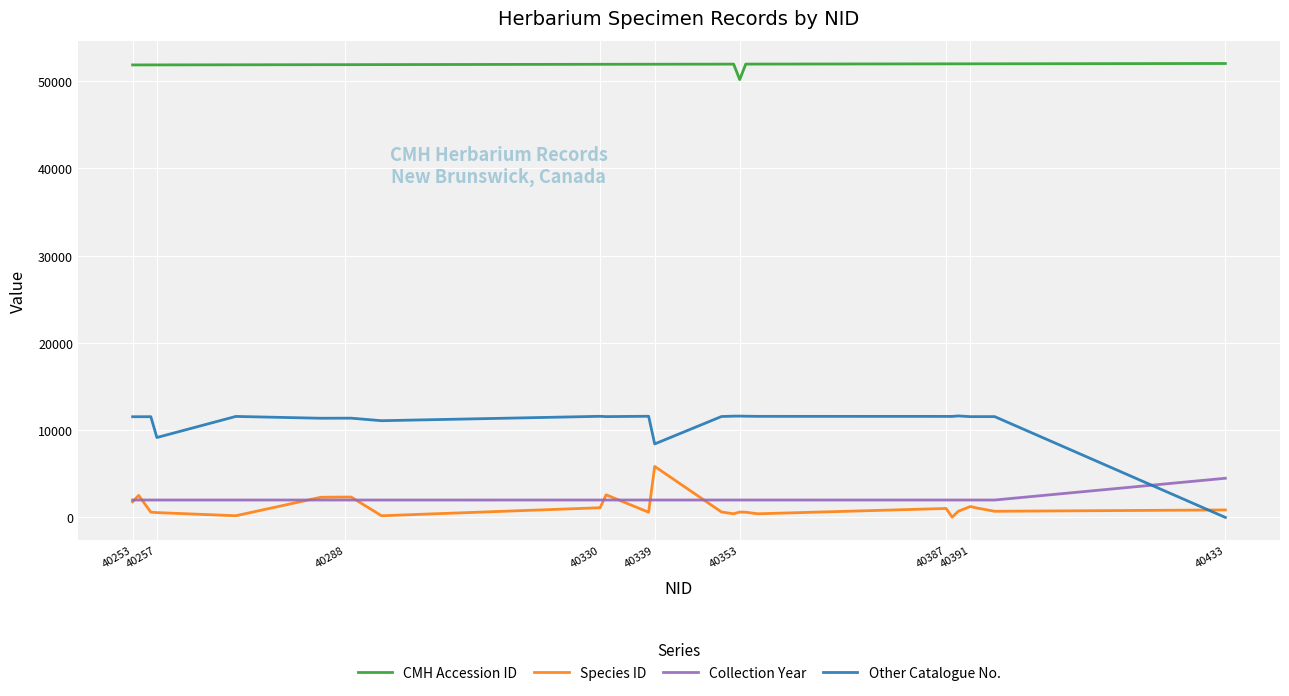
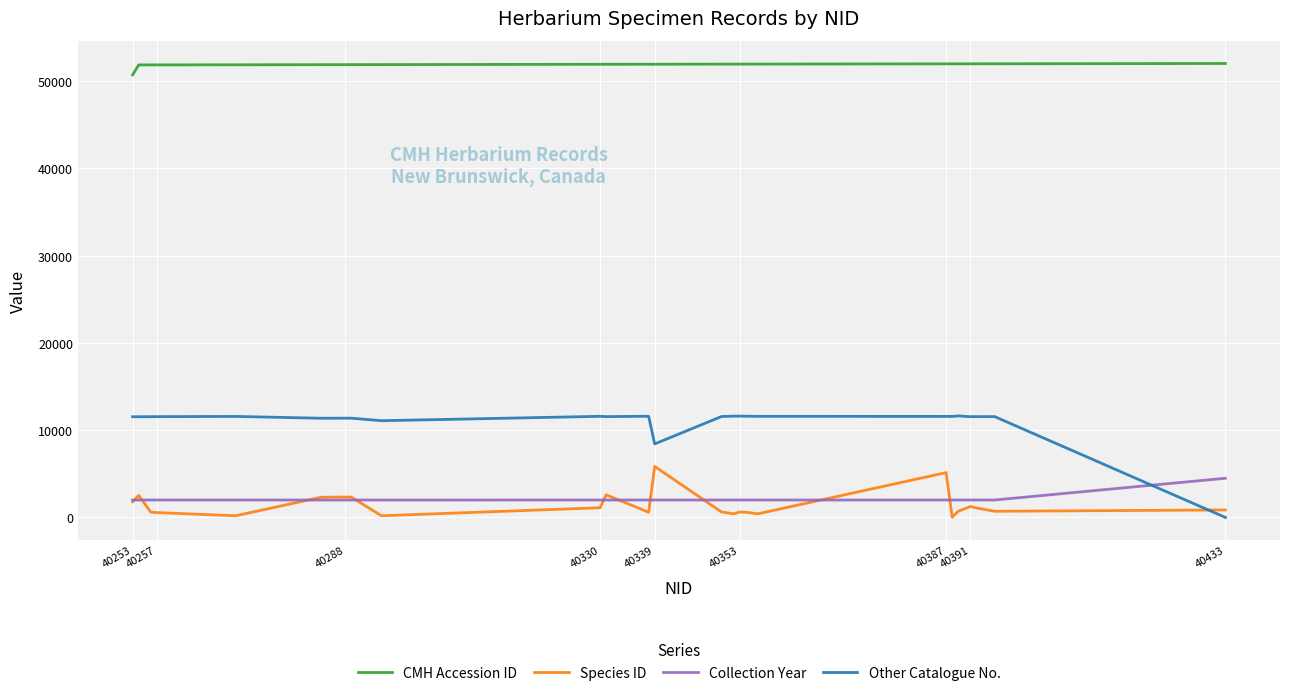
CMH Accession ID, 40253: 52000 -> 51000
Other Catalogue No., 40257: 9000 -> 12000
CMH Accession ID, 40353: 50000 -> 52000
Species ID, 40387: 1000 -> 5000
